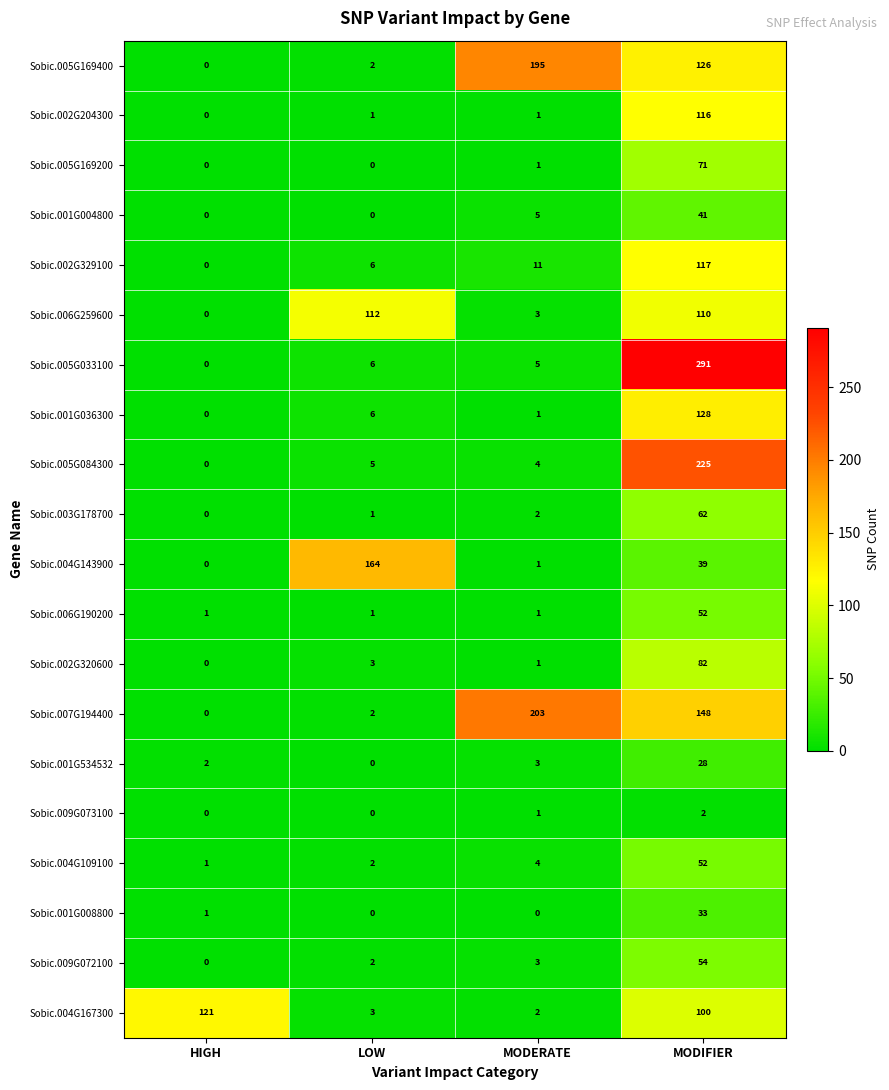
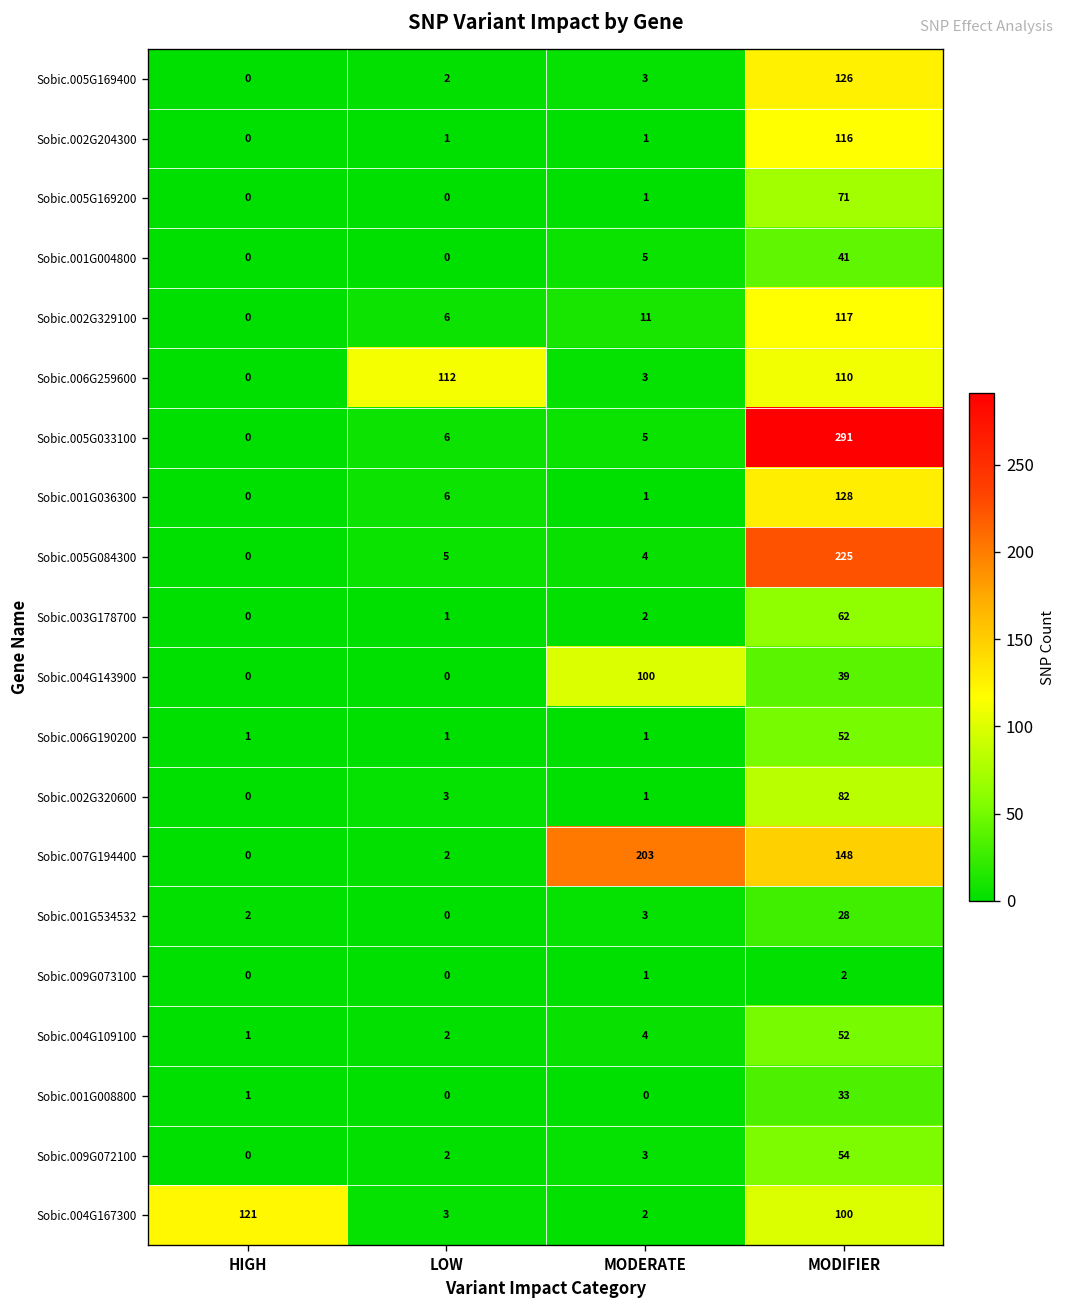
Sobic.005G169400, MODERATE: 195 -> 3
Sobic.004G143900, LOW: 164 -> 0
Sobic.004G143900, MODERATE: 1 -> 100
